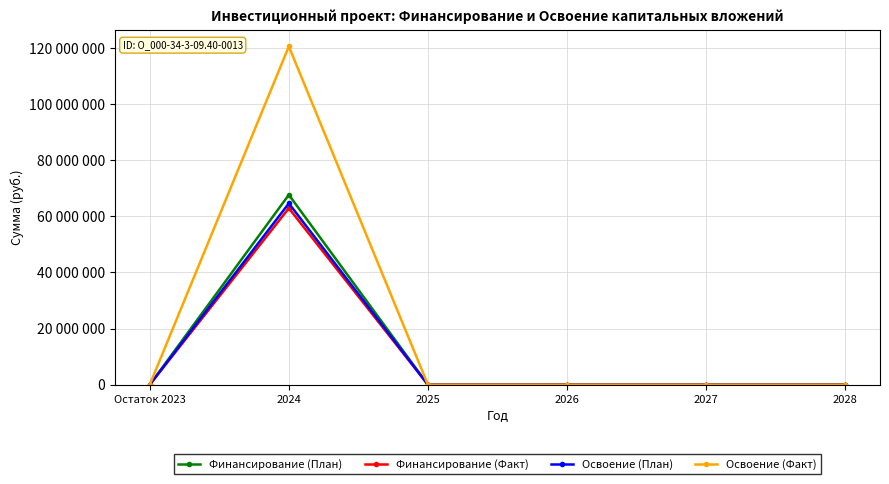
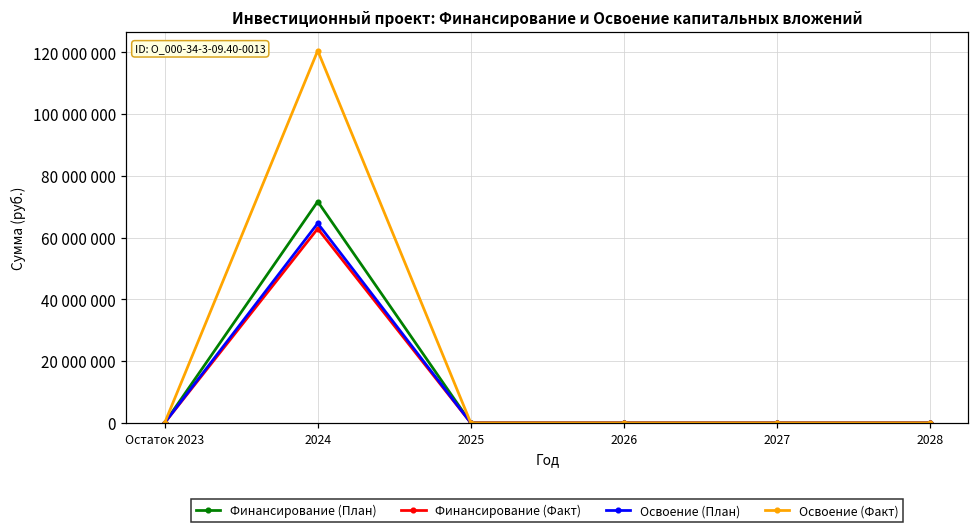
Финансирование (План), 2024: 68000000 -> 72000000
